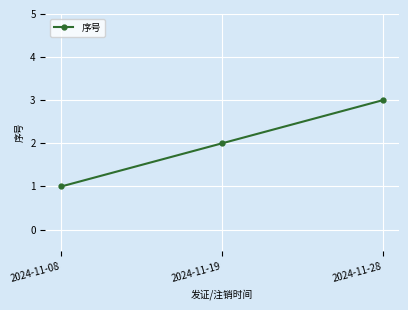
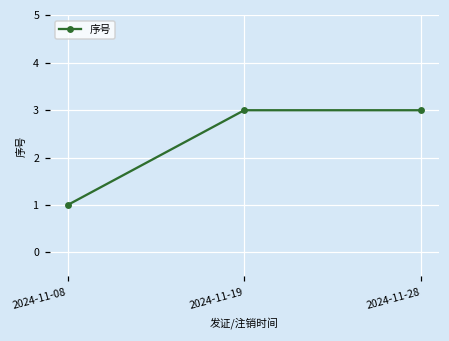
2024-11-19: 2 -> 3
